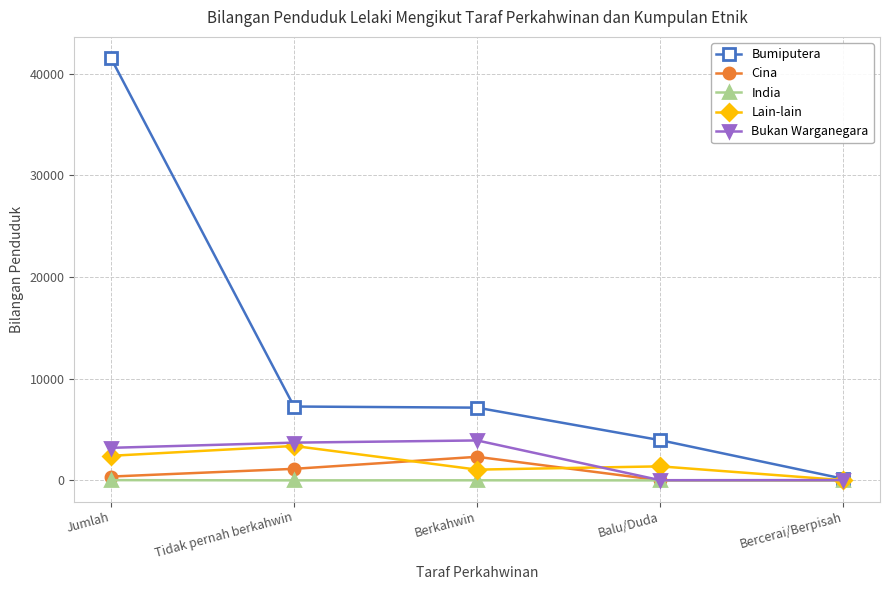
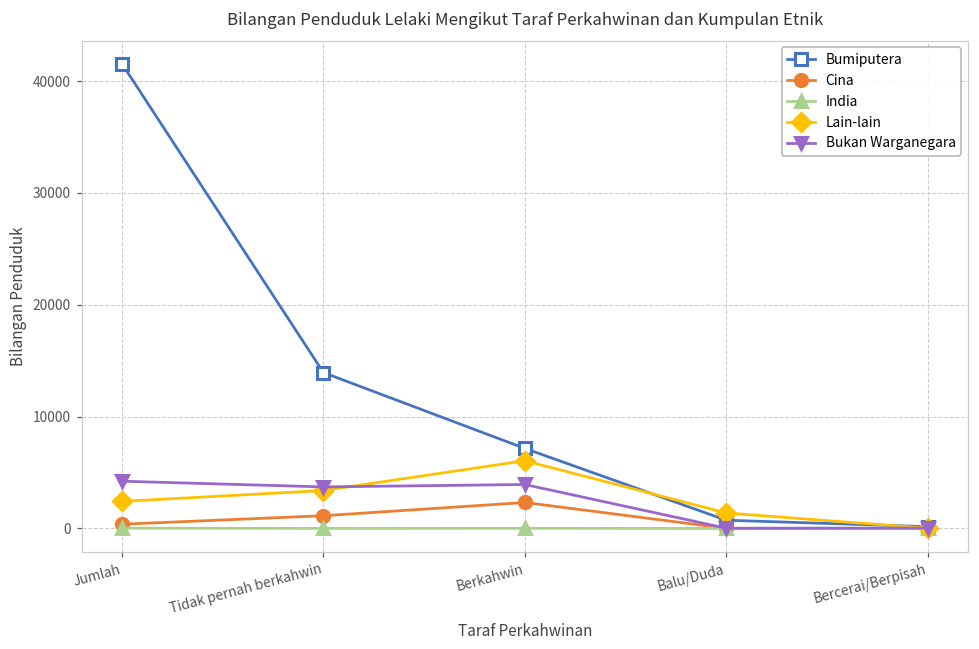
Bukan Warganegara, Jumlah: 3200 -> 4200
Bumiputera, Tidak pernah berkahwin: 7300 -> 13900
Lain-lain, Berkahwin: 1100 -> 6100
Bumiputera, Balu/Duda: 4000 -> 700
